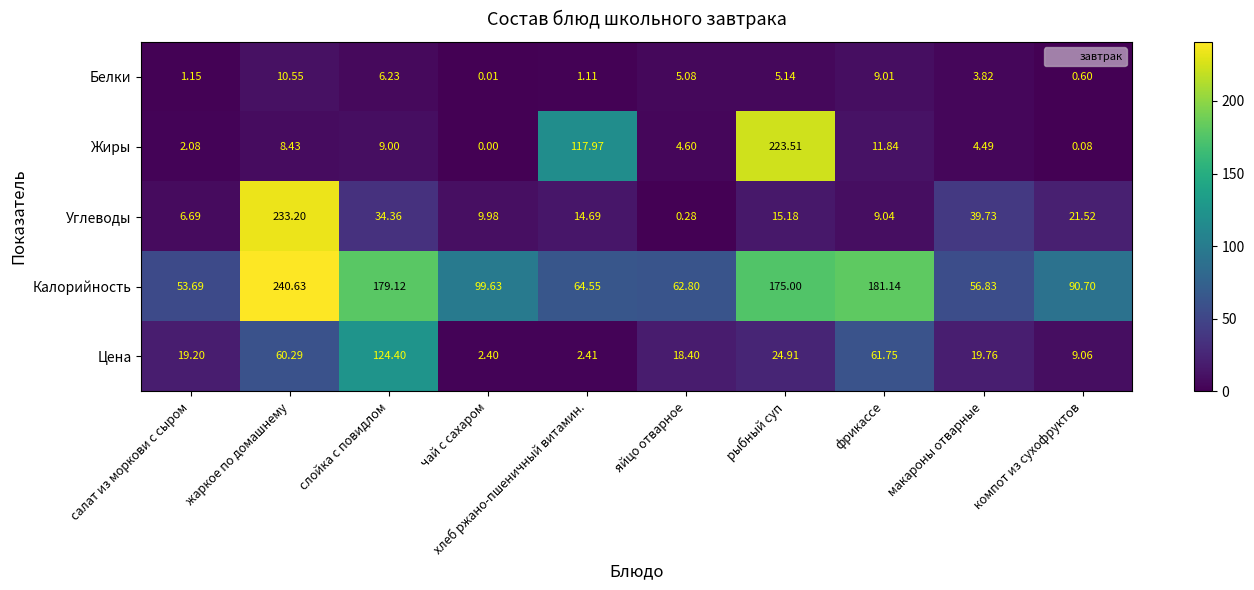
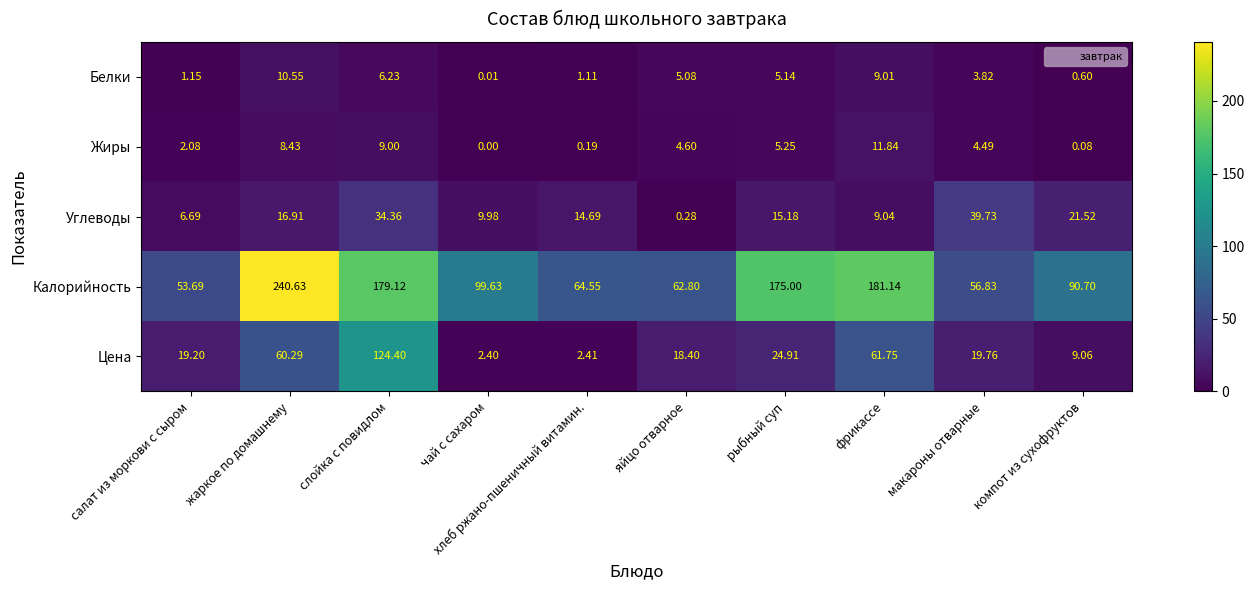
Жиры, хлеб ржано-пшеничный витамин.: 117.97 -> 0.19
Жиры, рыбный суп: 223.51 -> 5.25
Углеводы, жаркое по домашнему: 233.20 -> 16.91
